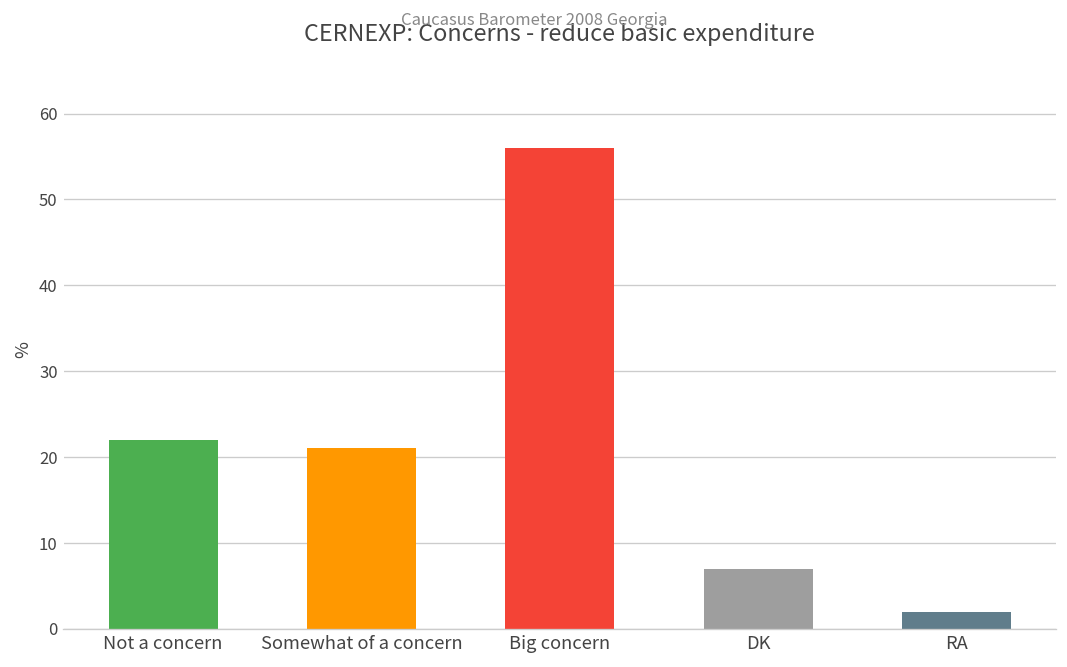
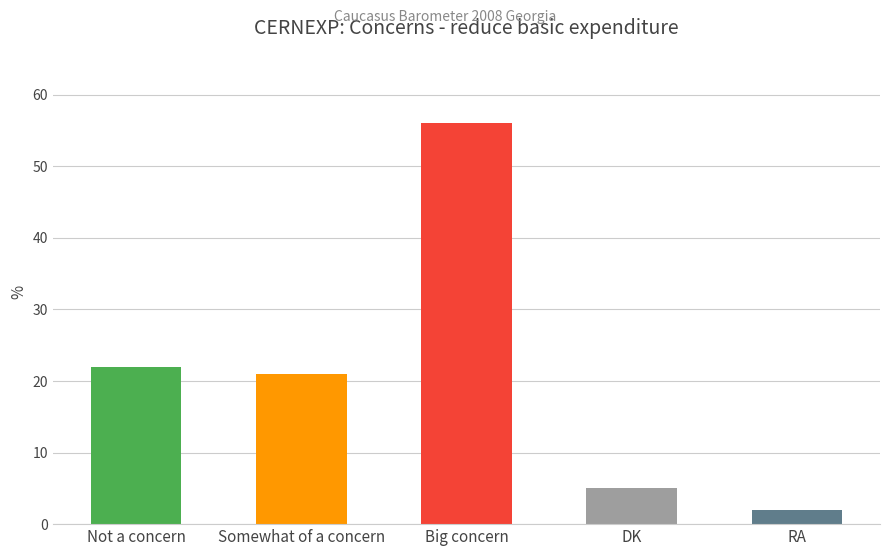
DK: 7 -> 5
